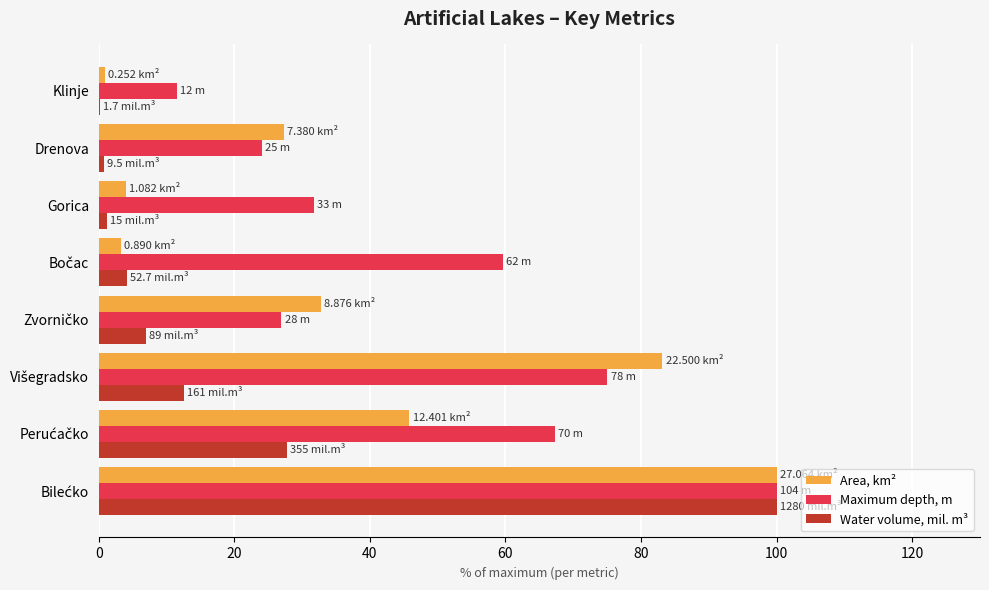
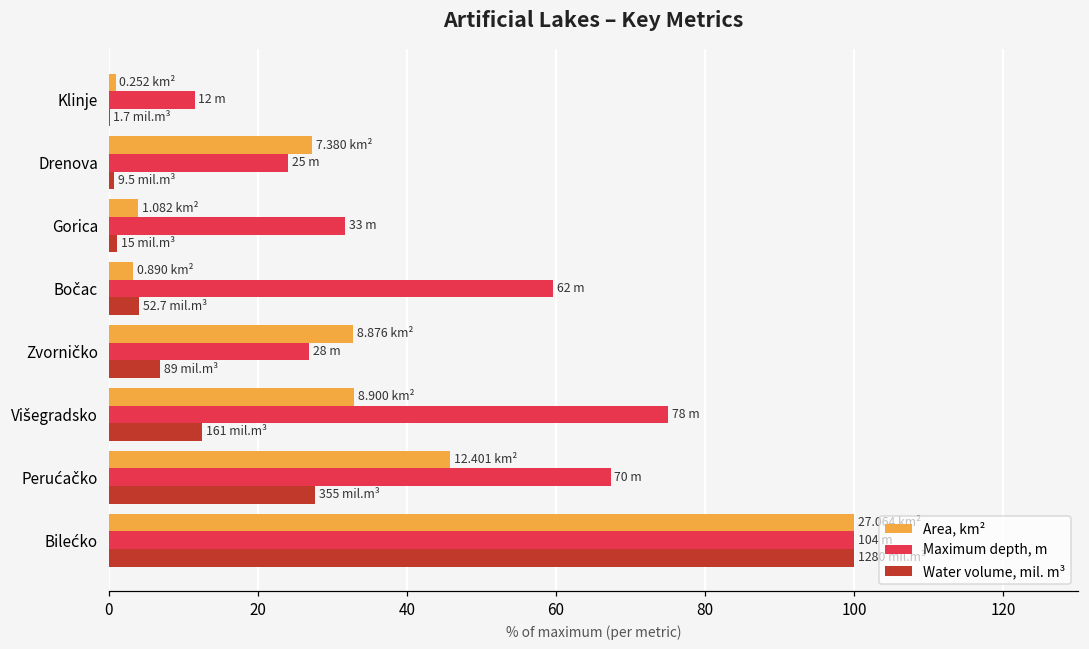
Area, km², Višegradsko: 22.500 -> 8.900
